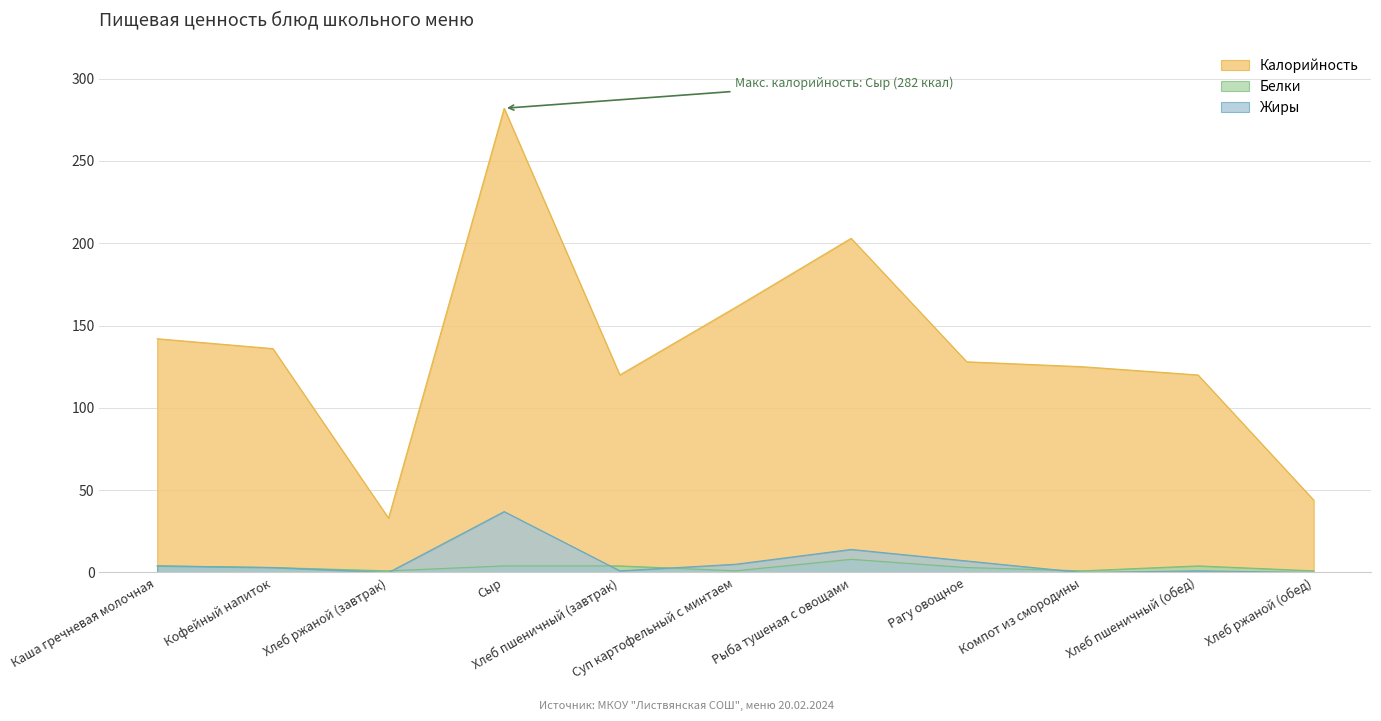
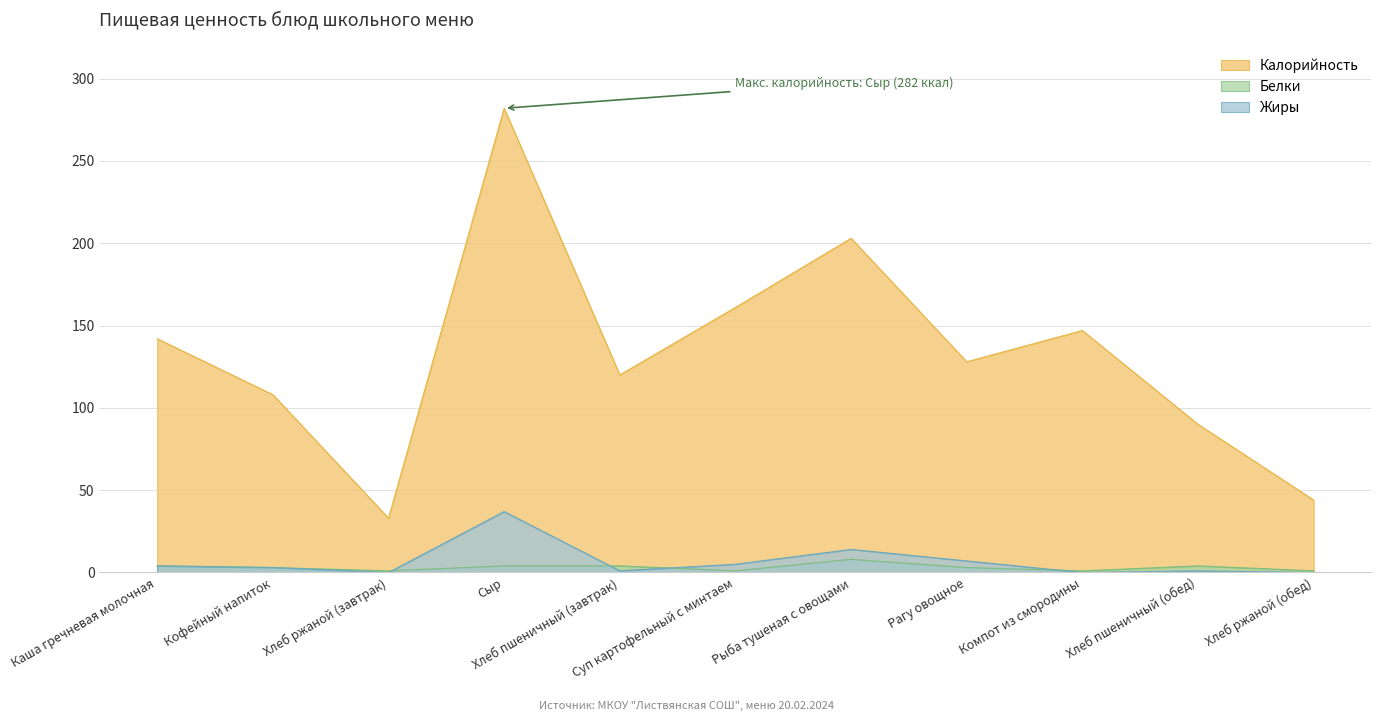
Калорийность, Кофейный напиток: 136 -> 108
Калорийность, Компот из смородины: 125 -> 147
Калорийность, Хлеб пшеничный (обед): 120 -> 90
